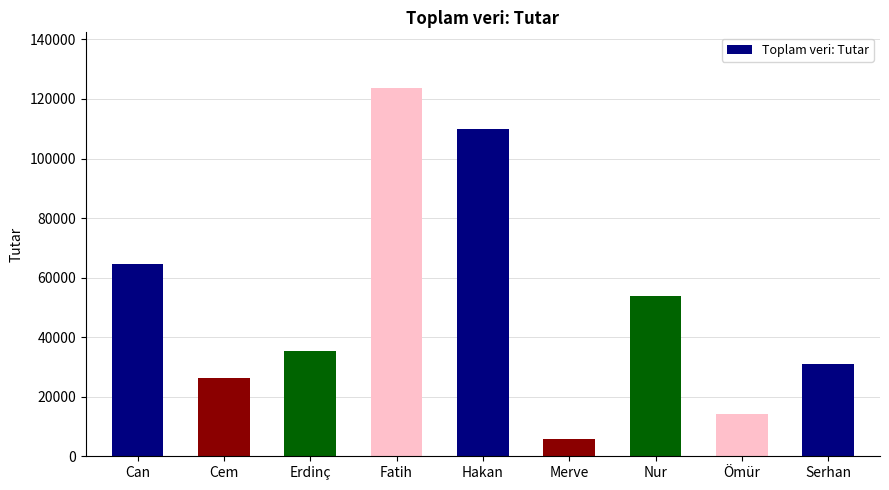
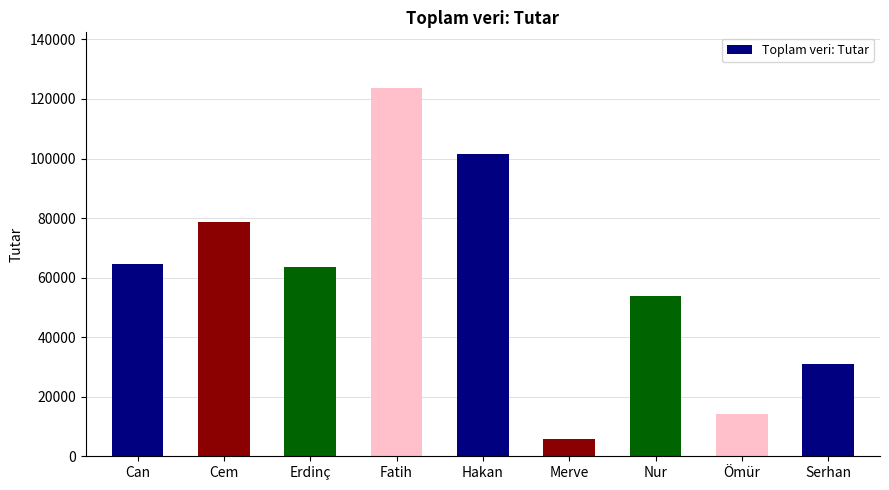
Cem: 26000 -> 79000
Erdinç: 35000 -> 64000
Hakan: 110000 -> 102000
